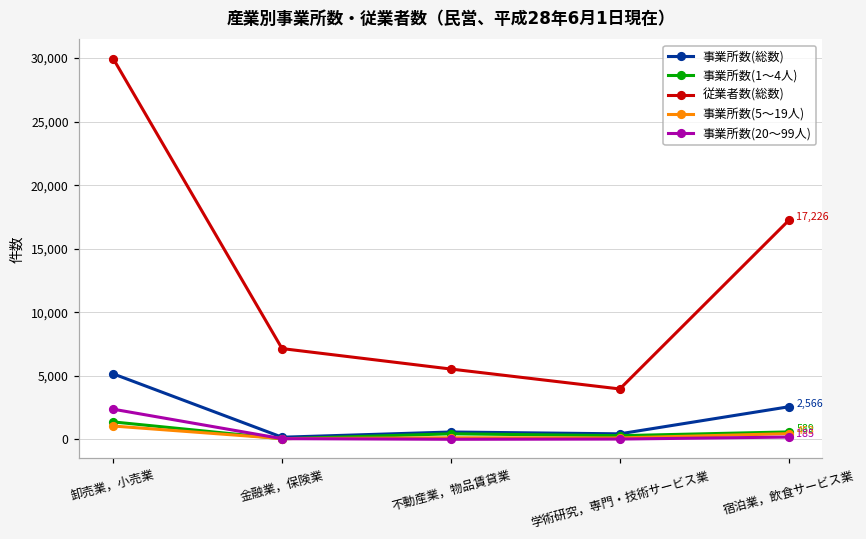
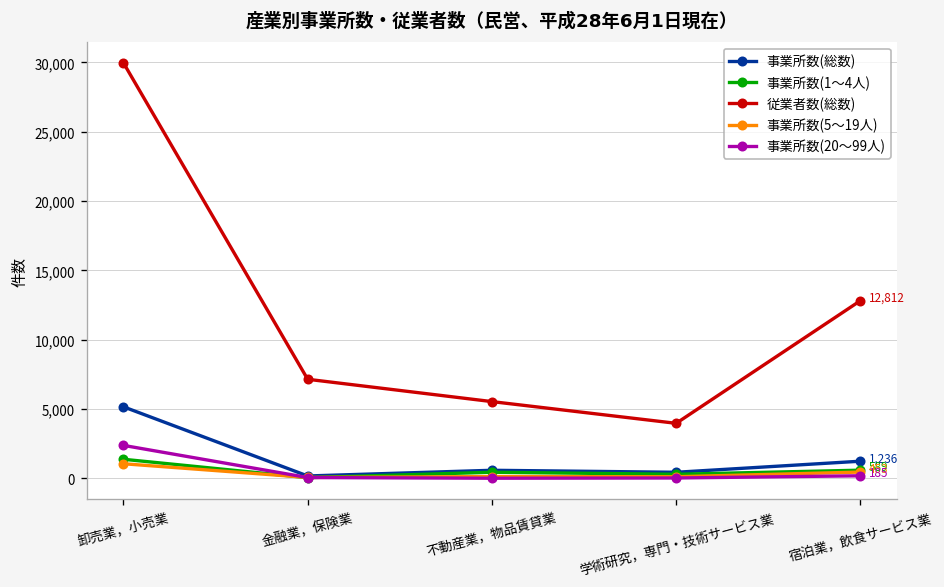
事業所数(総数), 宿泊業，飲食サービス業: 2,566 -> 1,236
従業者数(総数), 宿泊業，飲食サービス業: 17,226 -> 12,812
